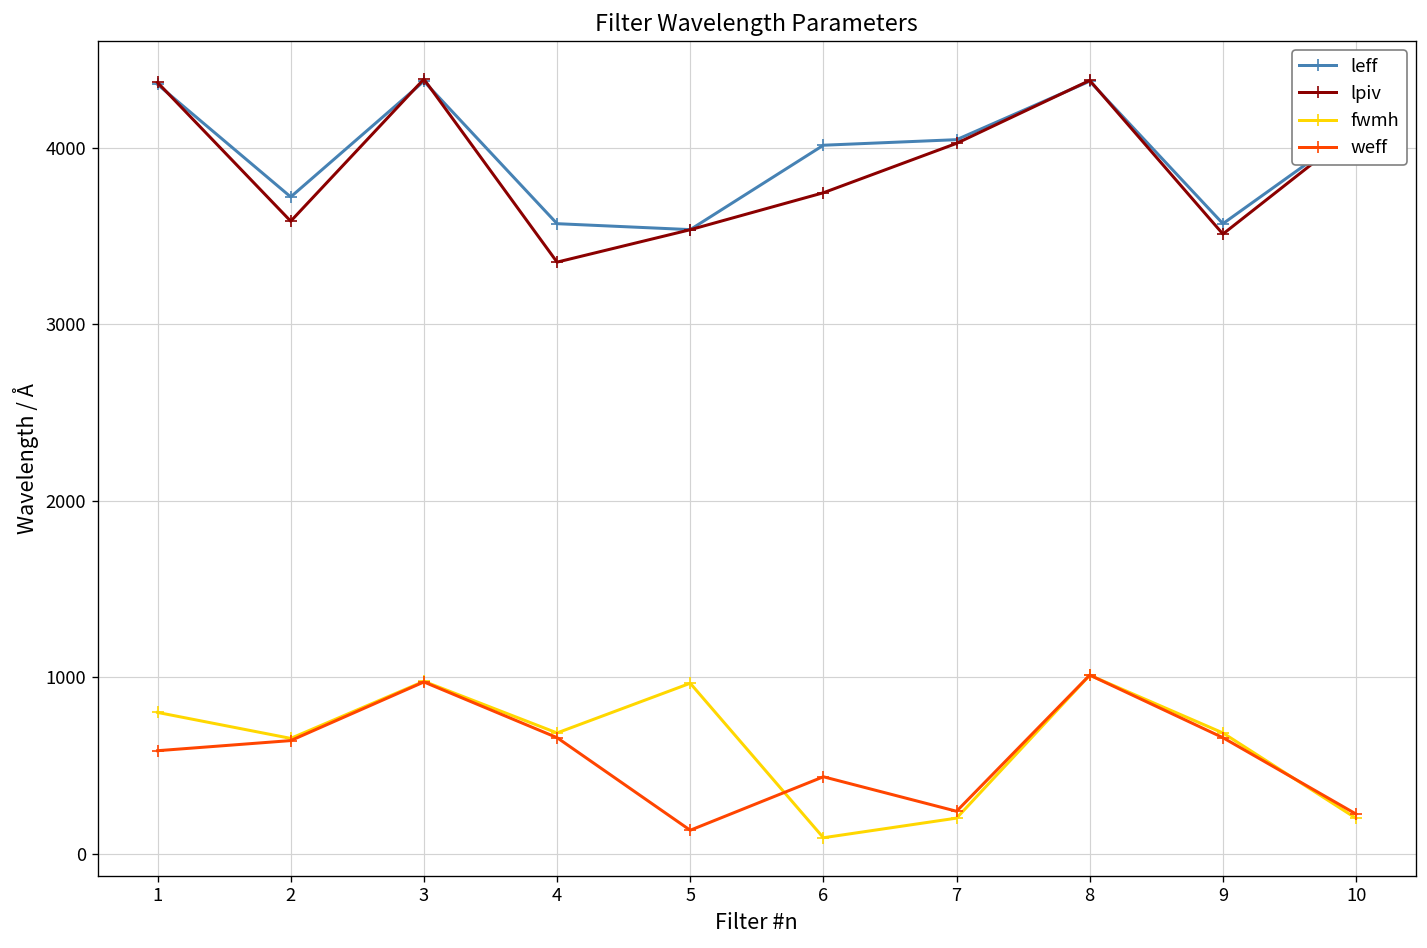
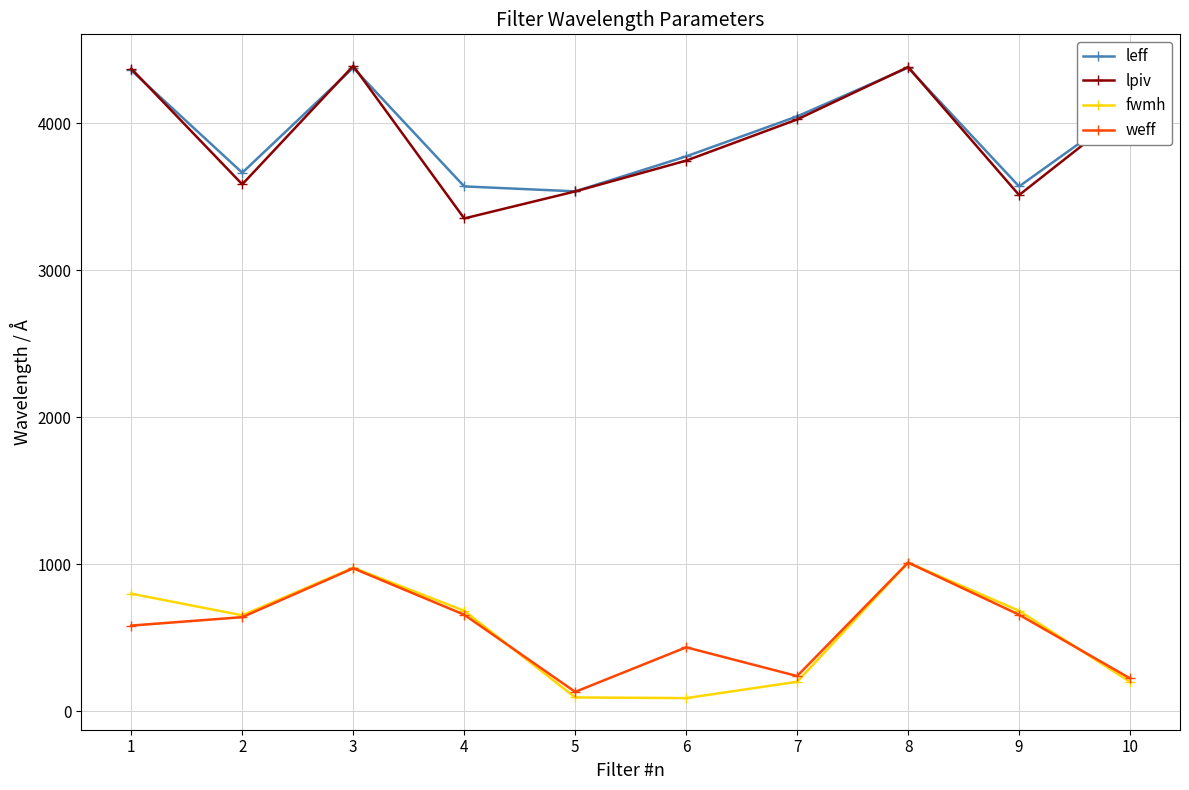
leff, 2: 3720 -> 3660
fwmh, 5: 970 -> 90
leff, 6: 4020 -> 3770
